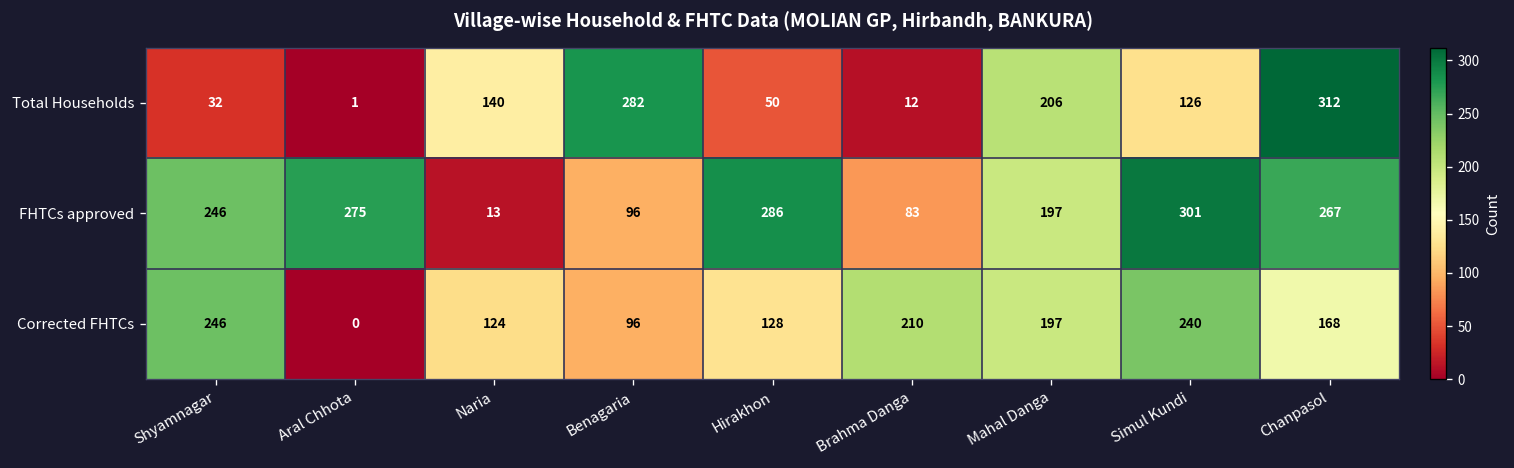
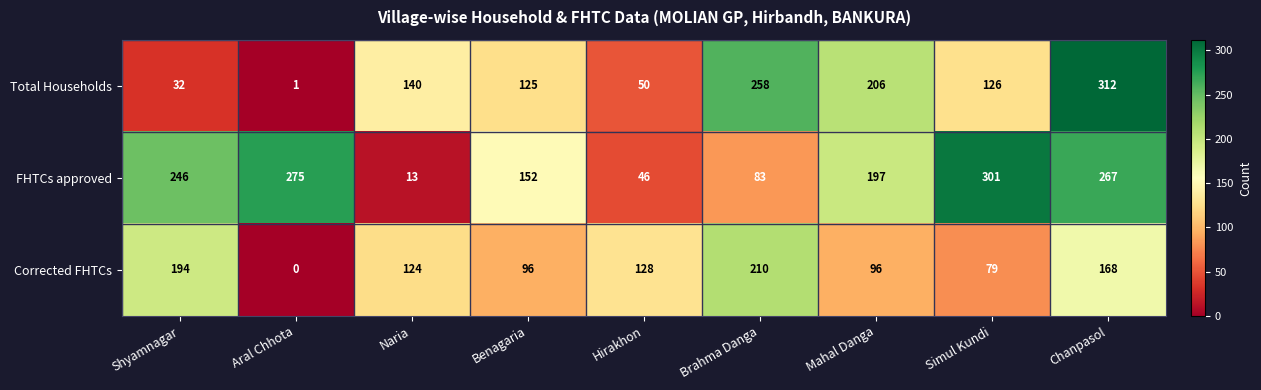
Total Households, Benagaria: 282 -> 125
Total Households, Brahma Danga: 12 -> 258
FHTCs approved, Benagaria: 96 -> 152
FHTCs approved, Hirakhon: 286 -> 46
Corrected FHTCs, Shyamnagar: 246 -> 194
Corrected FHTCs, Mahal Danga: 197 -> 96
Corrected FHTCs, Simul Kundi: 240 -> 79
